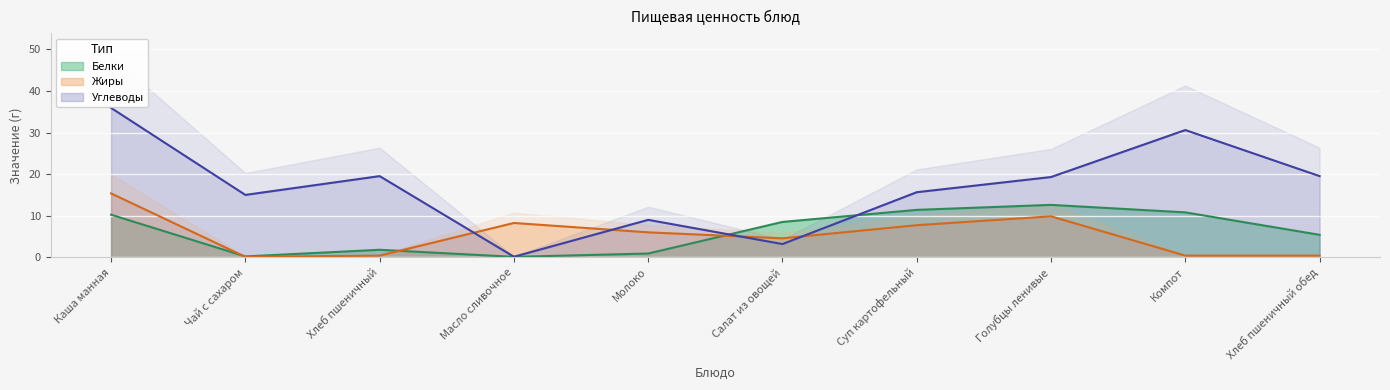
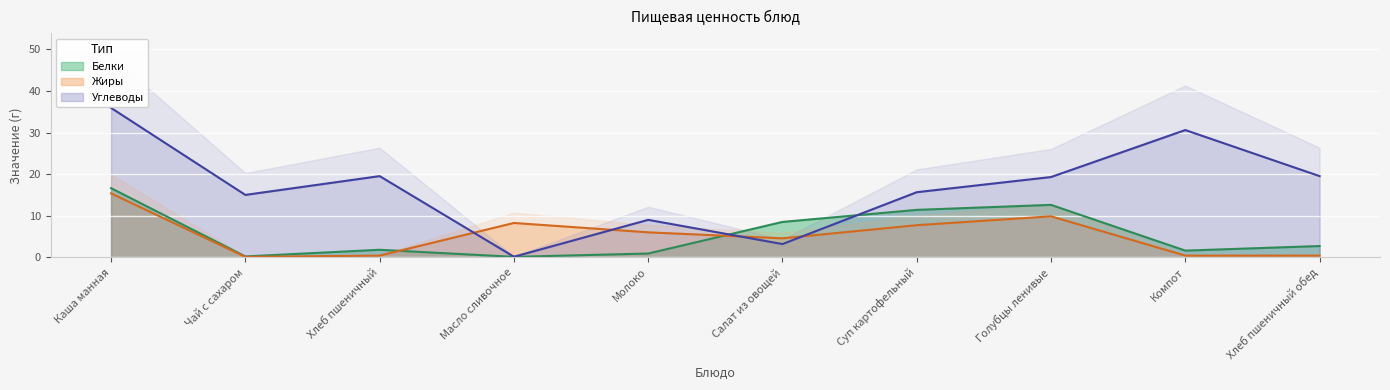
Белки, Каша манная: 10 -> 17
Белки, Компот: 11 -> 2
Белки, Хлеб пшеничный обед: 5 -> 3
